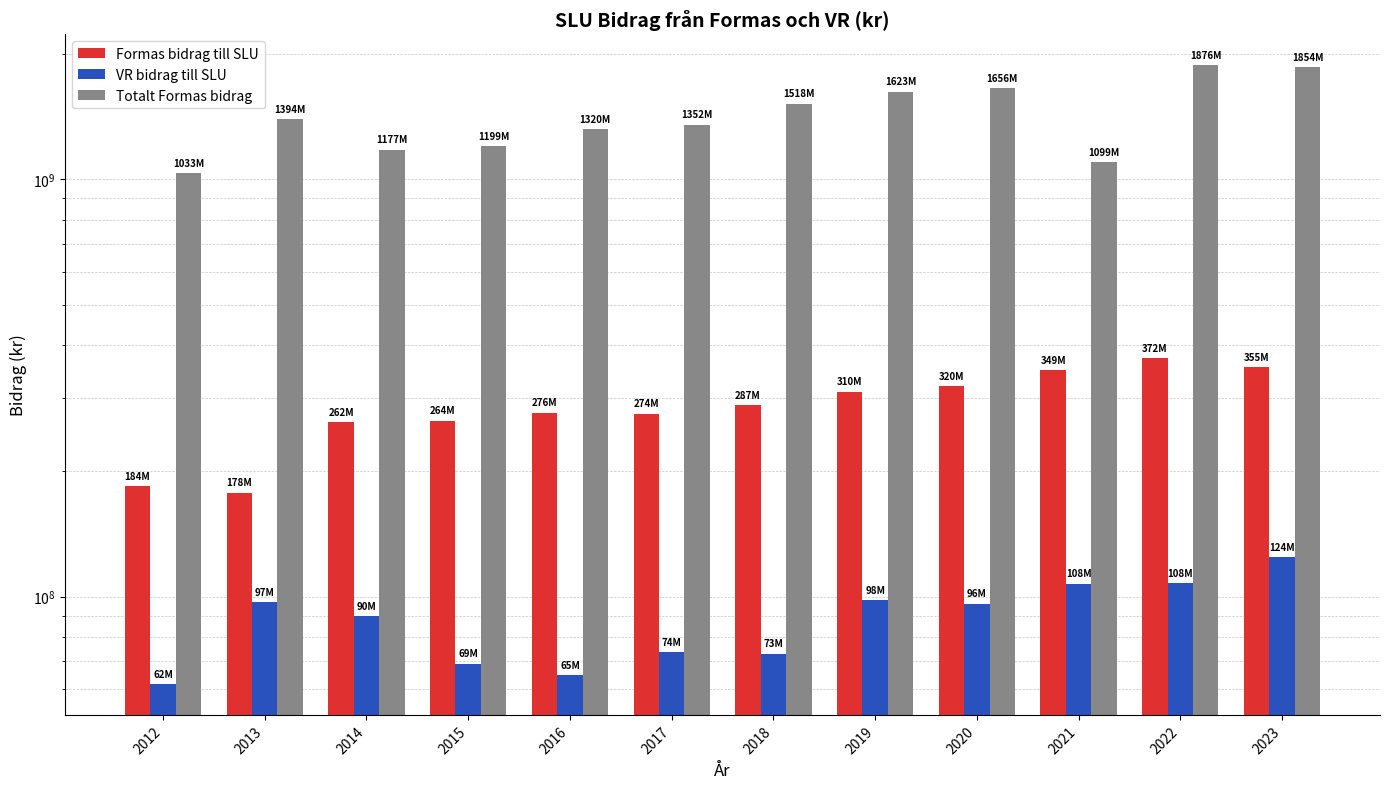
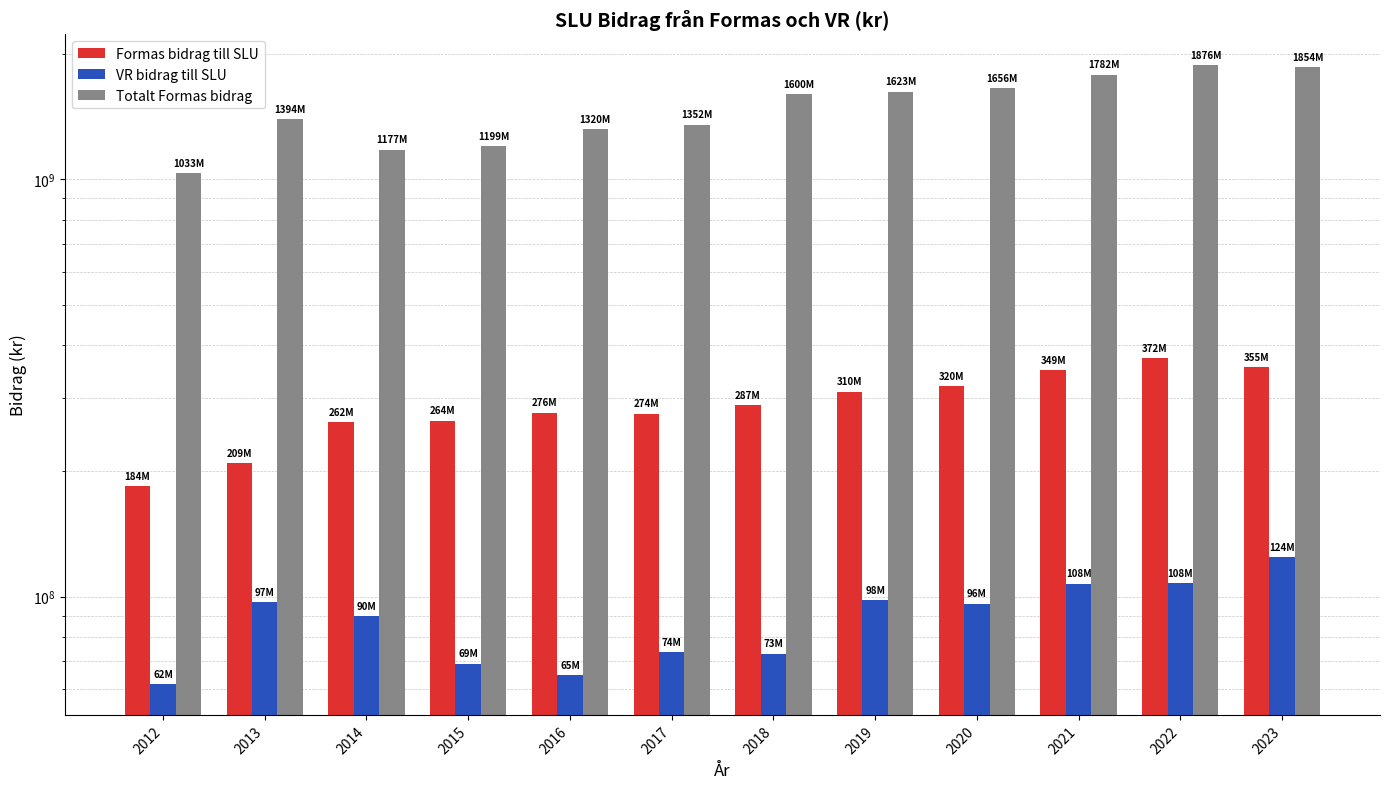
Formas bidrag till SLU, 2013: 178M -> 209M
Totalt Formas bidrag, 2018: 1518M -> 1600M
Totalt Formas bidrag, 2021: 1099M -> 1782M
